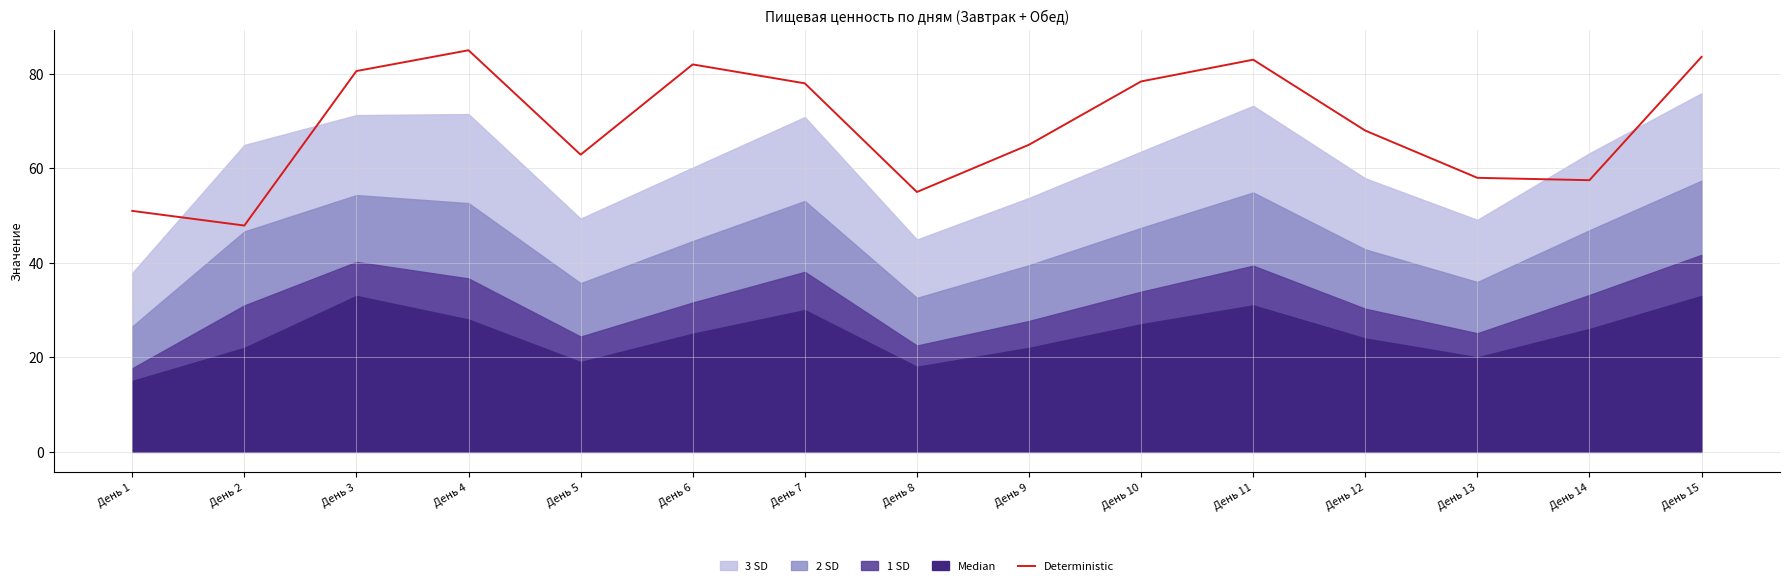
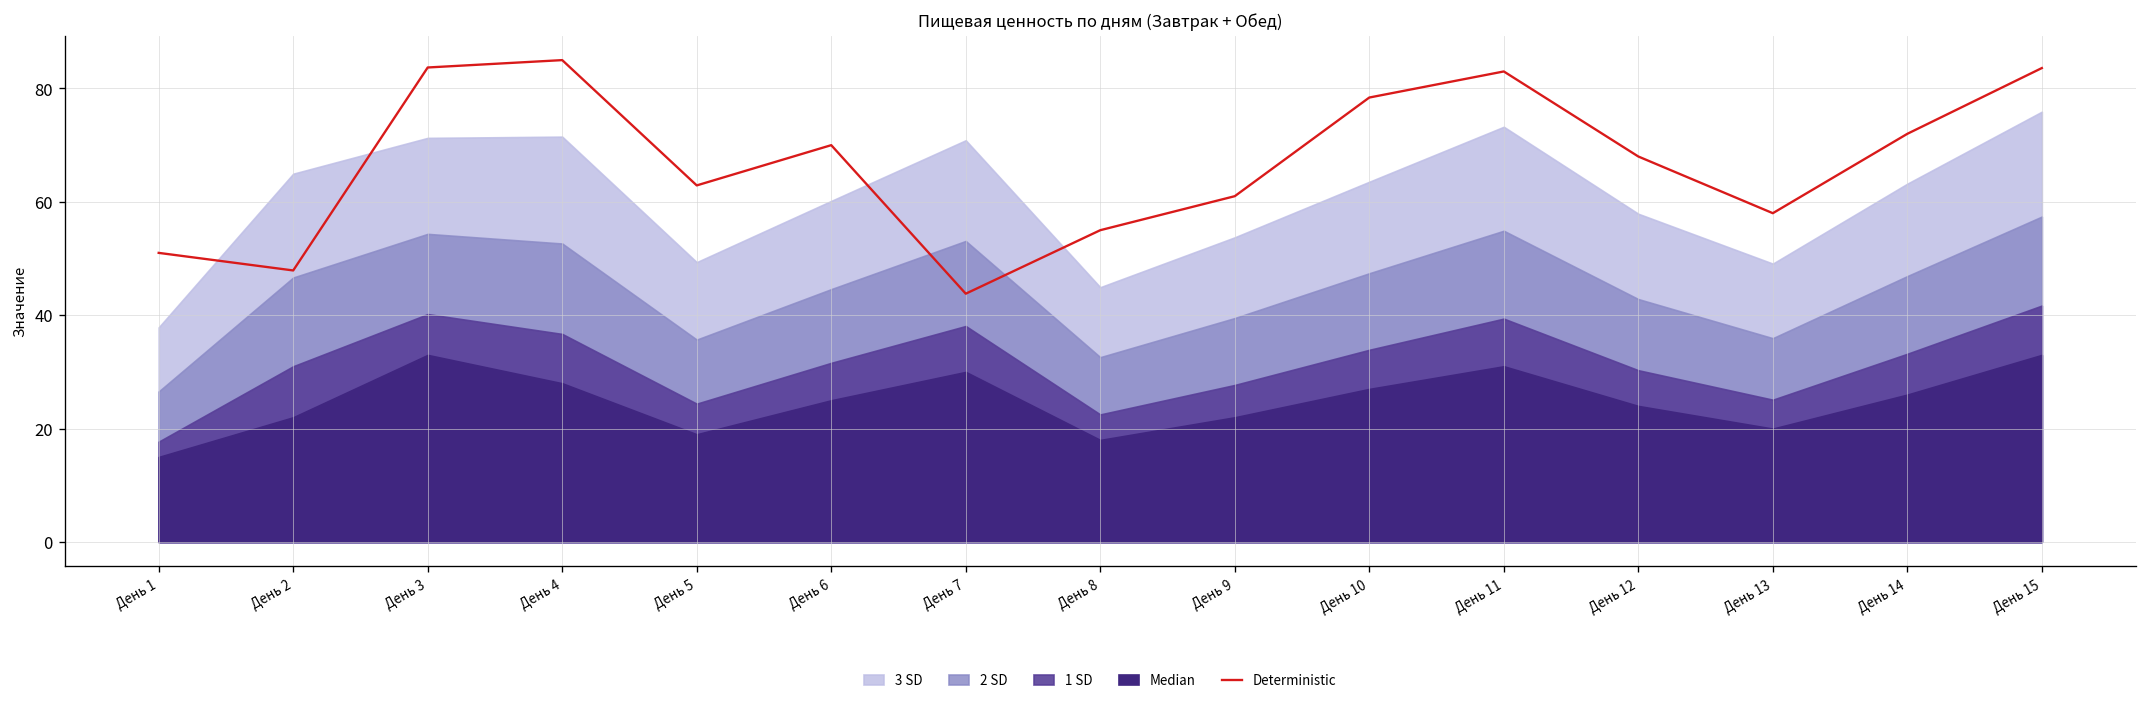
Deterministic, День 3: 81 -> 84
Deterministic, День 6: 82 -> 70
Deterministic, День 7: 78 -> 44
Deterministic, День 9: 65 -> 61
Deterministic, День 14: 58 -> 72
